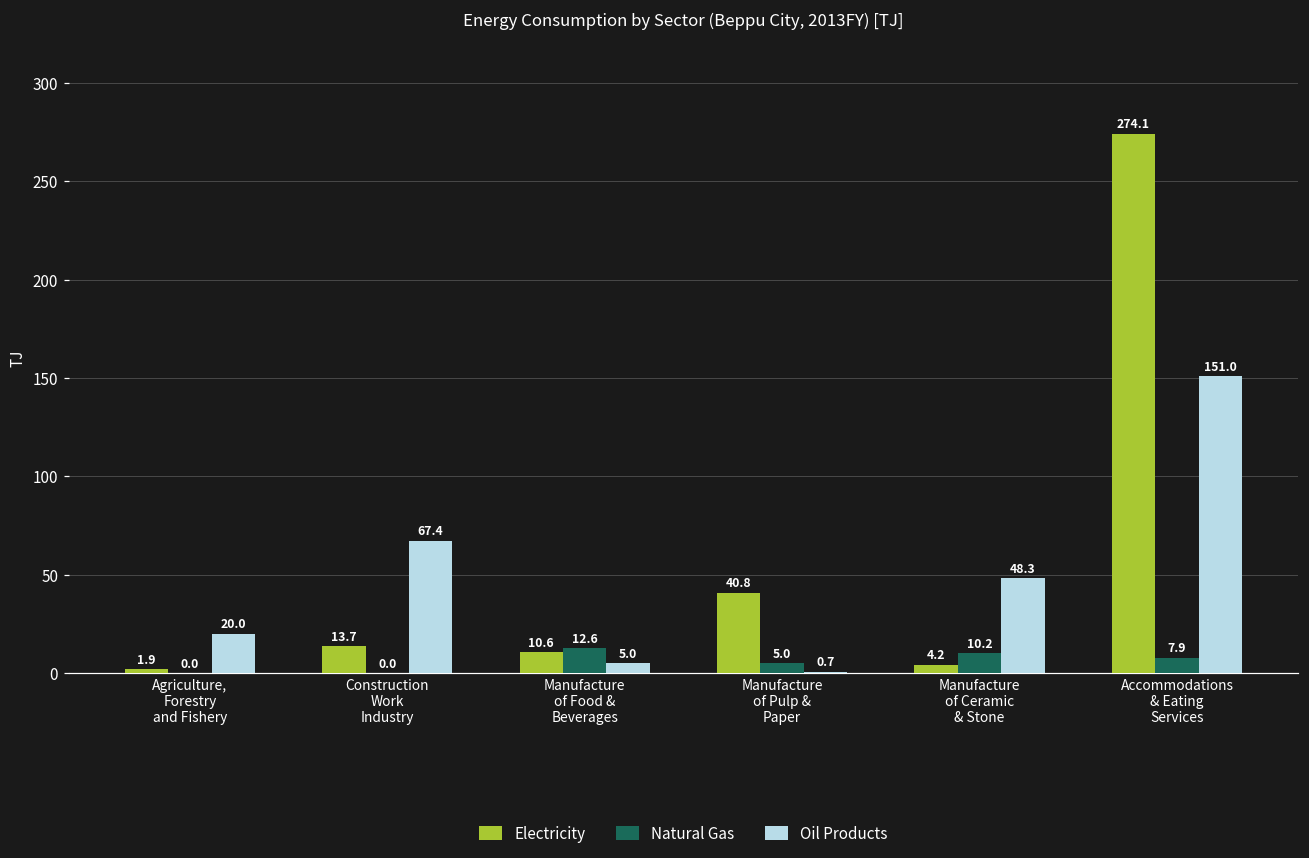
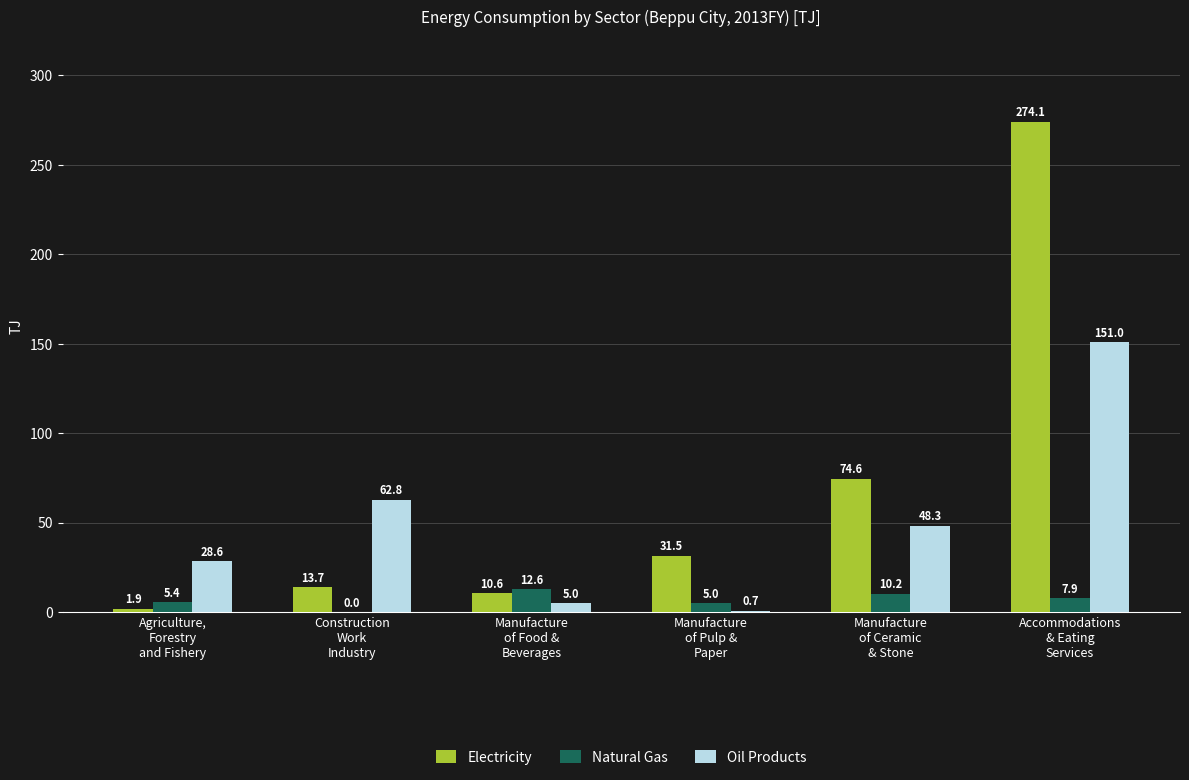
Natural Gas, Agriculture, Forestry and Fishery: 0.0 -> 5.4
Oil Products, Agriculture, Forestry and Fishery: 20.0 -> 28.6
Oil Products, Construction Work Industry: 67.4 -> 62.8
Electricity, Manufacture of Pulp & Paper: 40.8 -> 31.5
Electricity, Manufacture of Ceramic & Stone: 4.2 -> 74.6
